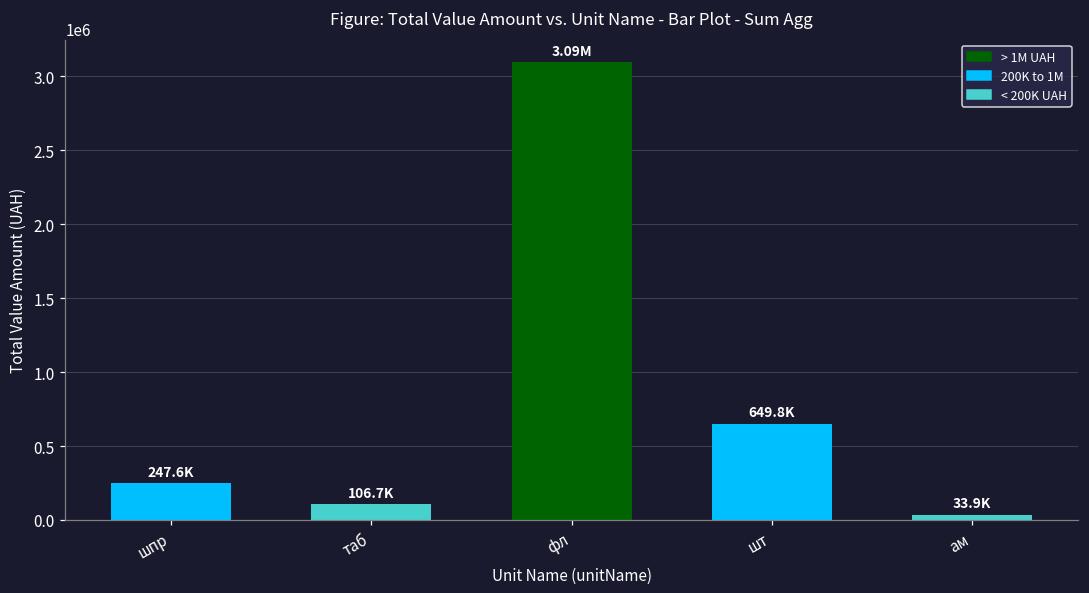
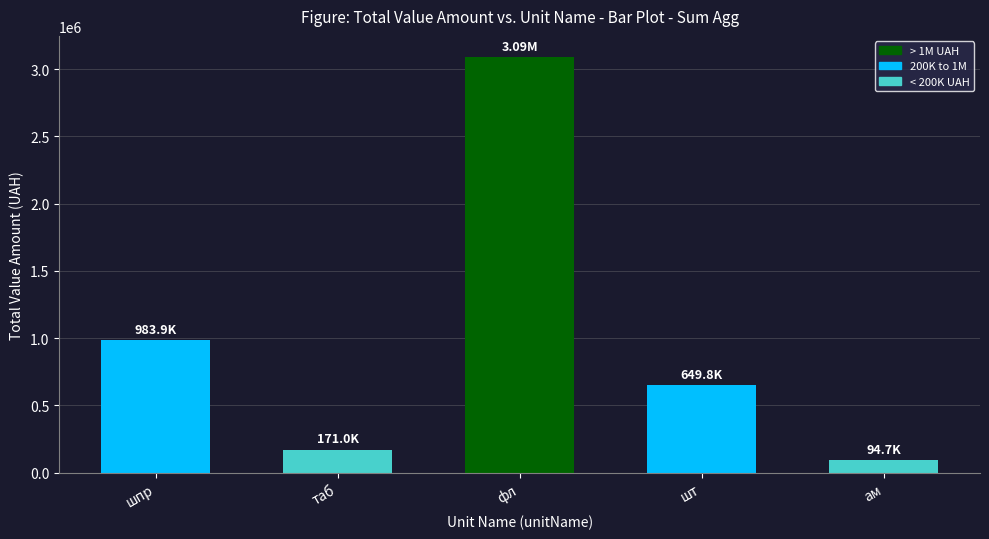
шпр: 247.6K -> 983.9K
таб: 106.7K -> 171.0K
ам: 33.9K -> 94.7K
